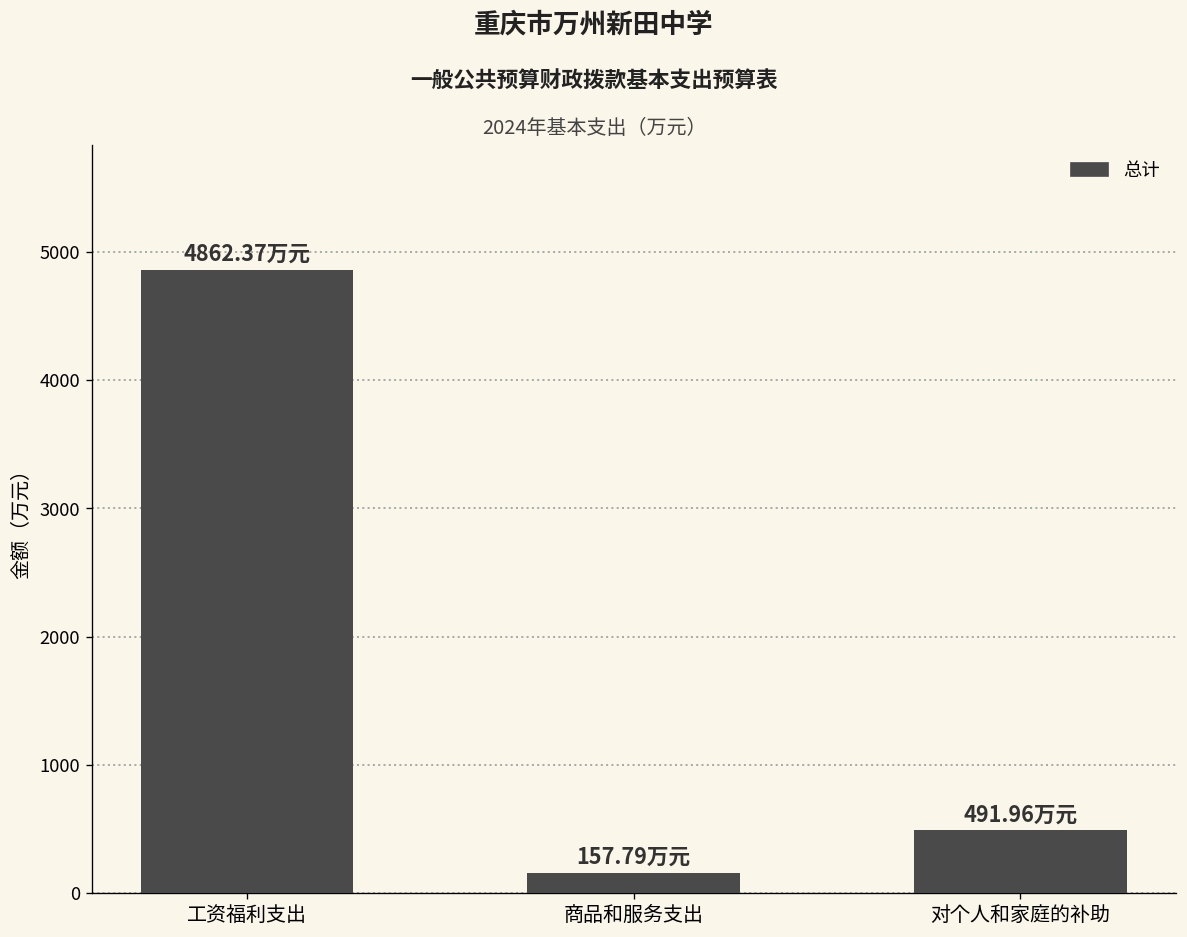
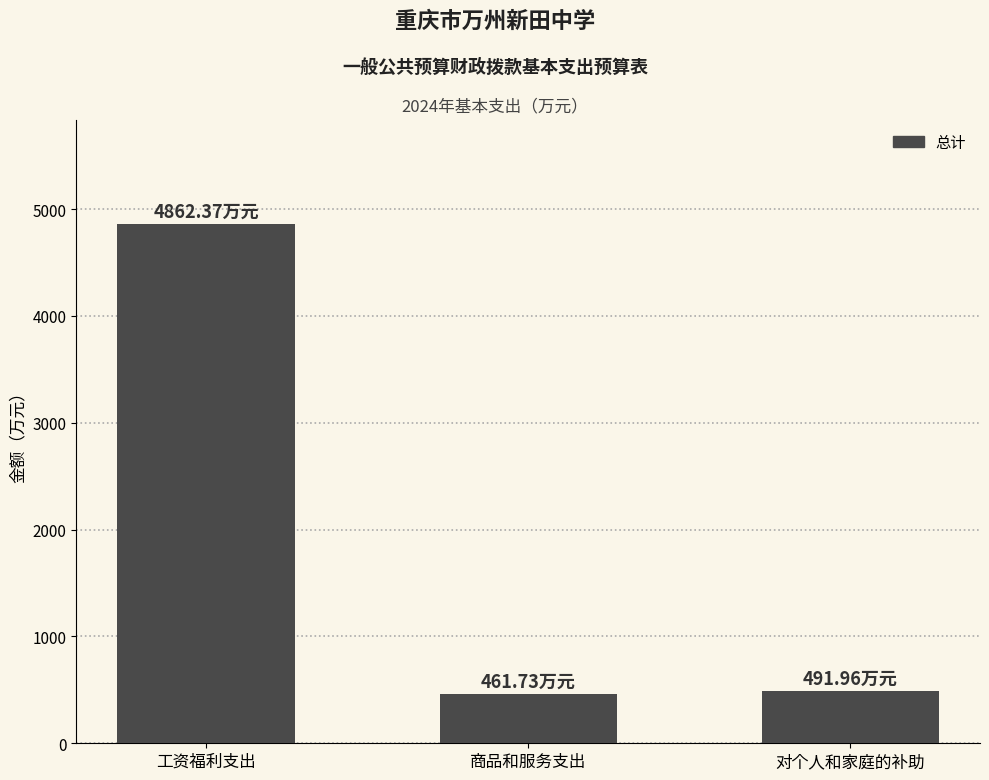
商品和服务支出: 157.79 -> 461.73
